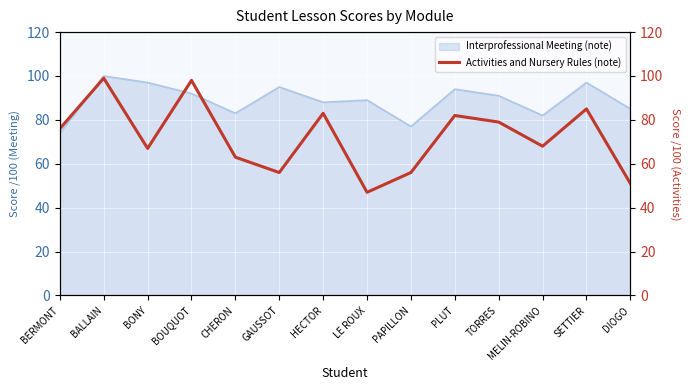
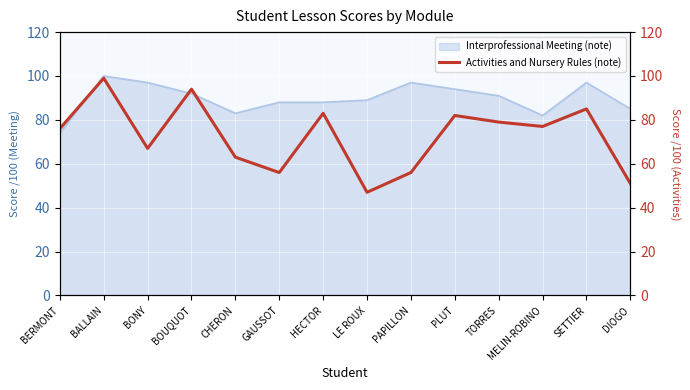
Interprofessional Meeting (note), GAUSSOT: 95 -> 88
Interprofessional Meeting (note), PAPILLON: 77 -> 97
Activities and Nursery Rules (note), BOUQUOT: 98 -> 94
Activities and Nursery Rules (note), MELIN-ROBINO: 68 -> 77
